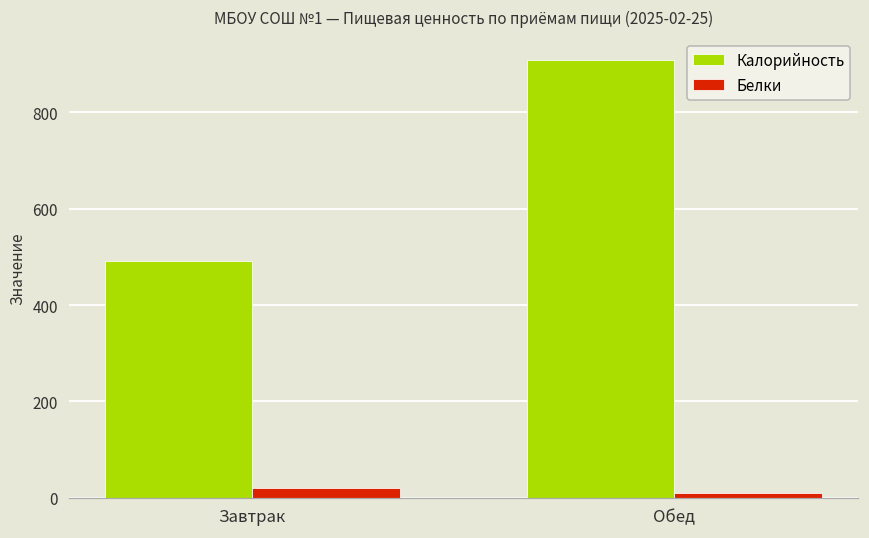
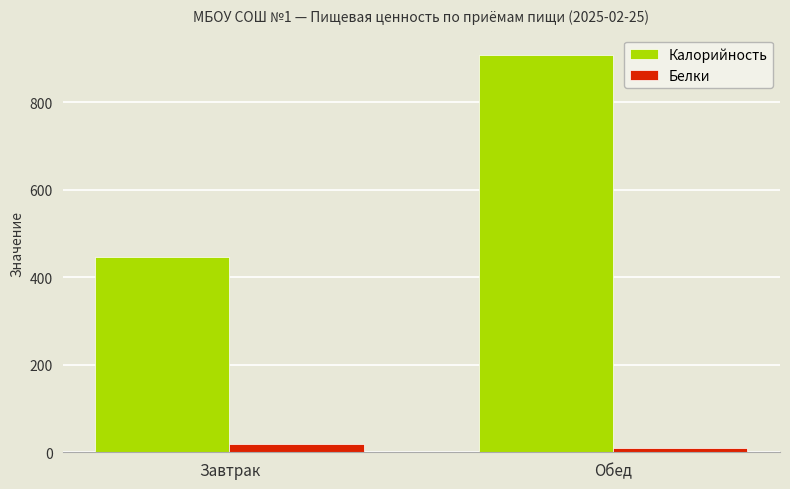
Калорийность, Завтрак: 490 -> 450
